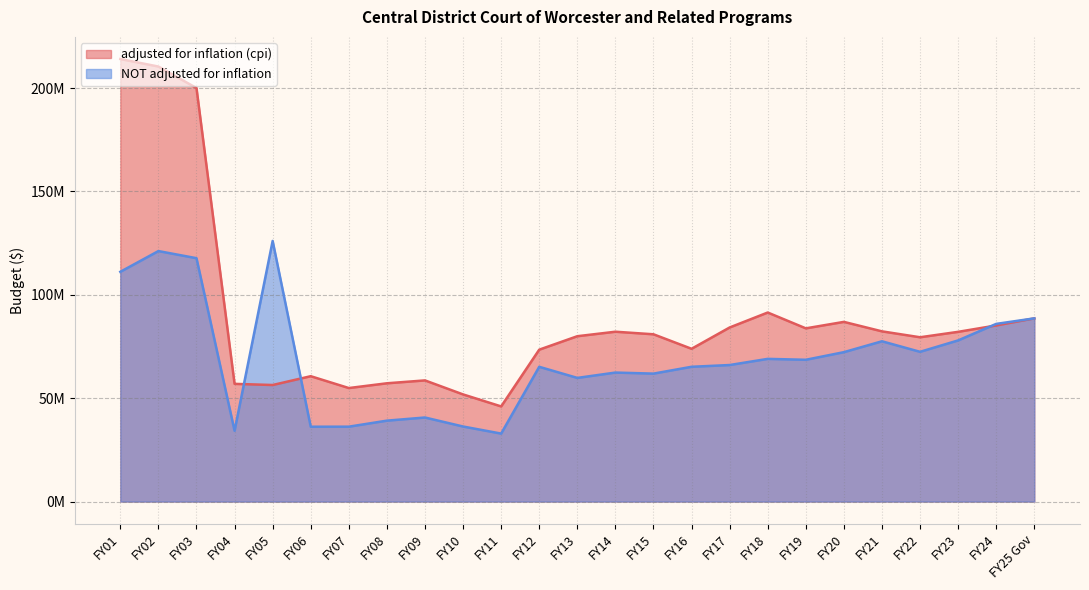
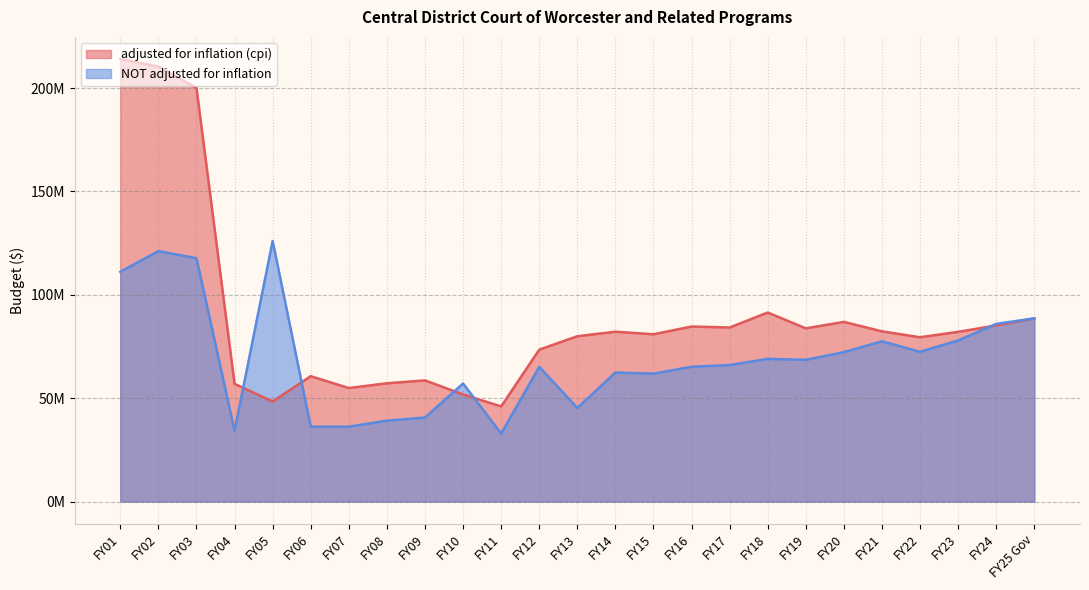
adjusted for inflation (cpi), FY05: 56000000 -> 48000000
NOT adjusted for inflation, FY10: 36000000 -> 57000000
NOT adjusted for inflation, FY13: 60000000 -> 45000000
adjusted for inflation (cpi), FY16: 74000000 -> 85000000
